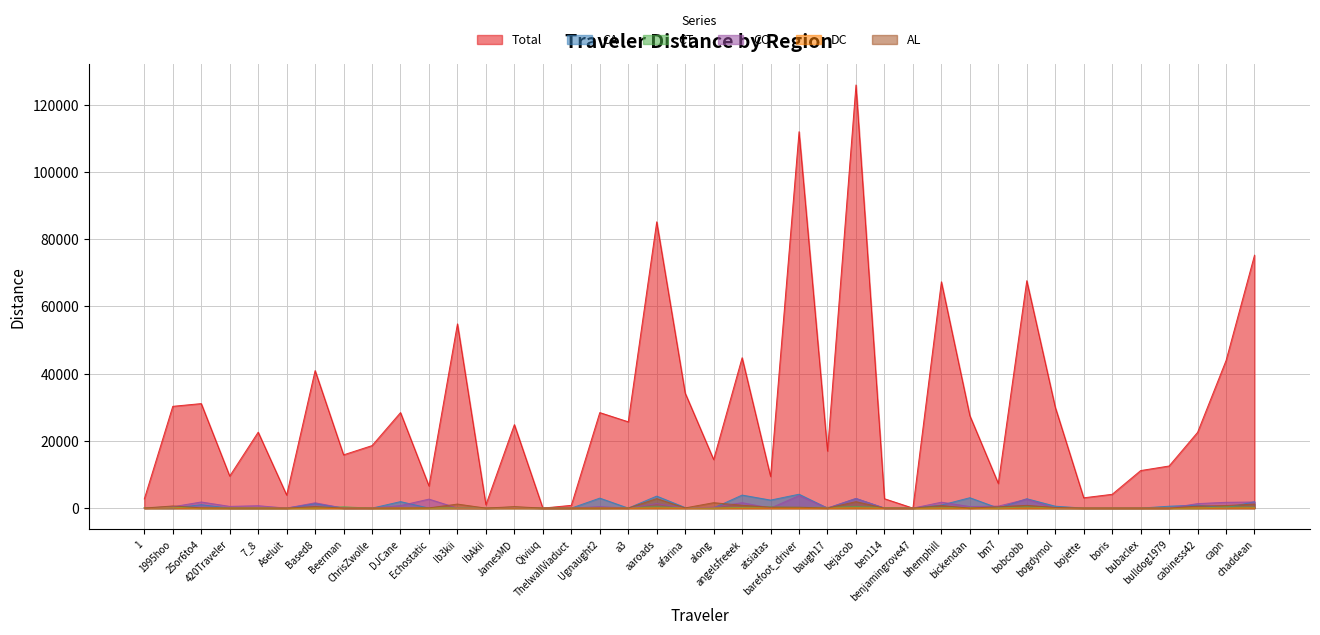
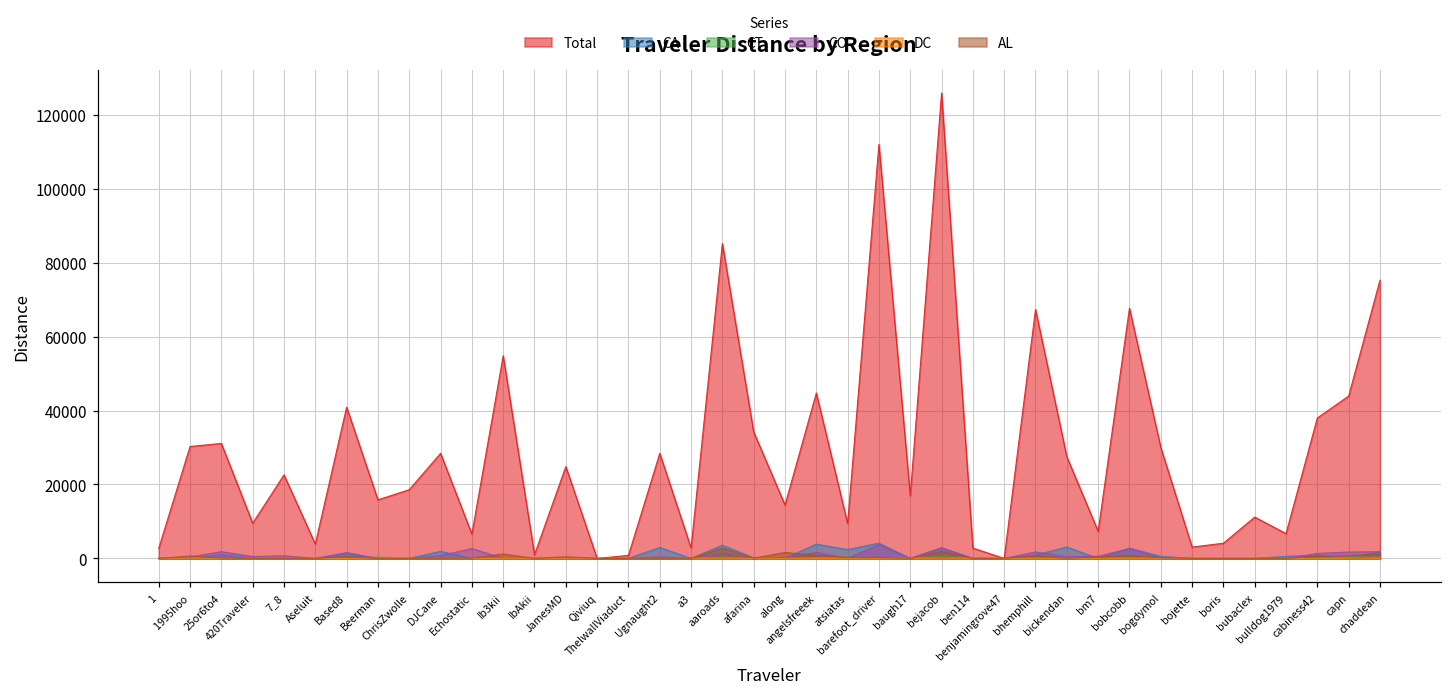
Total, a3: 26000 -> 3000
Total, bulldog1979: 13000 -> 7000
Total, cabiness42: 23000 -> 38000
